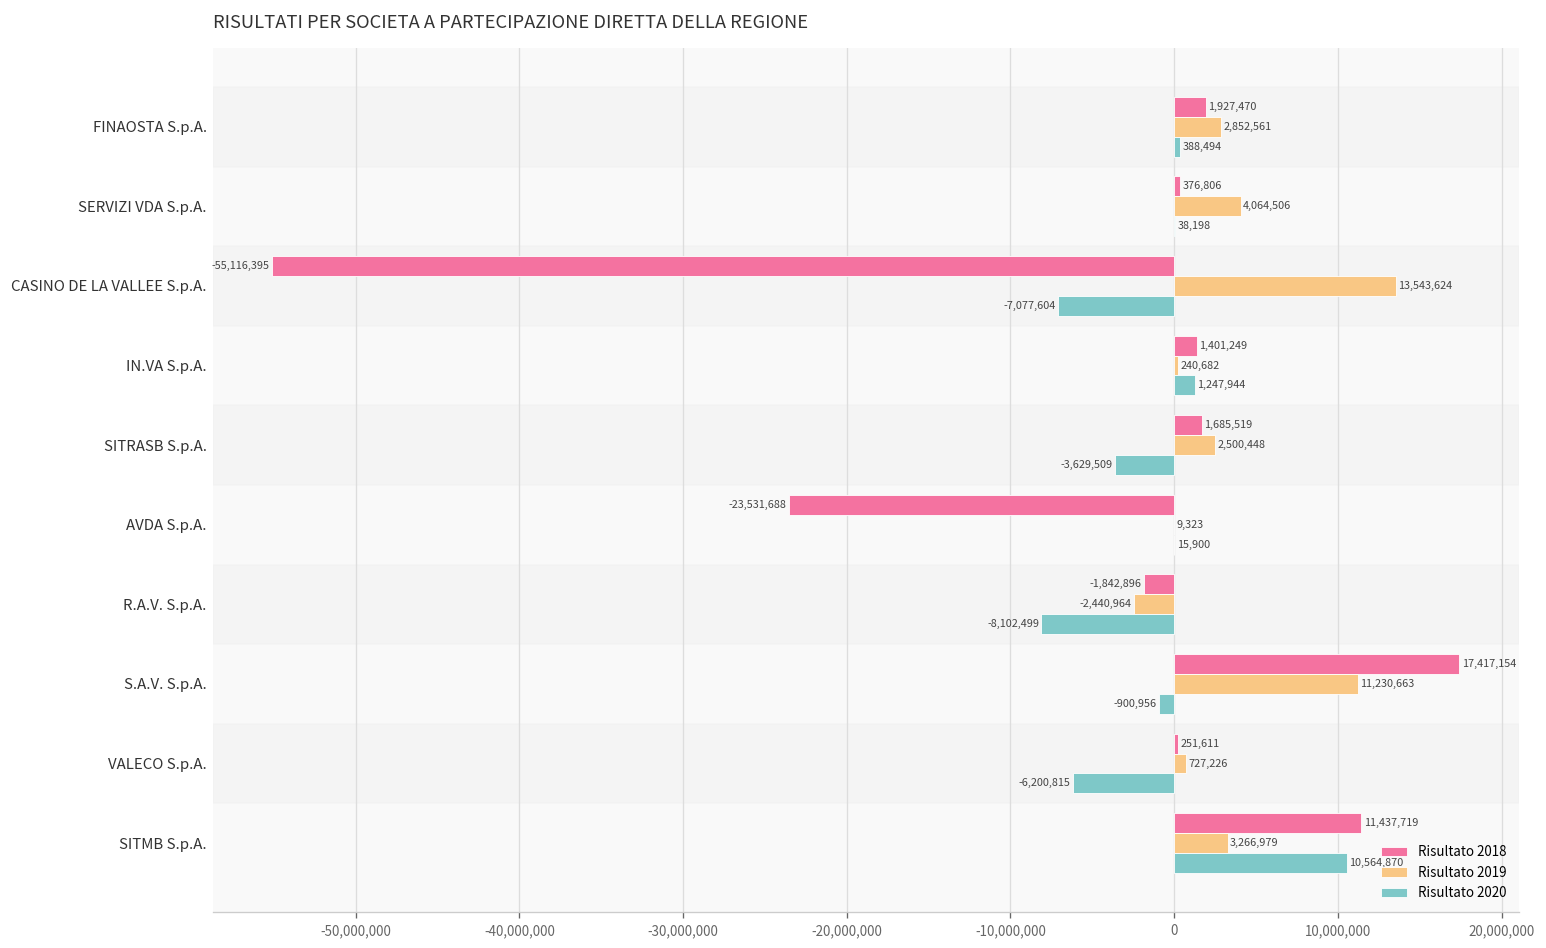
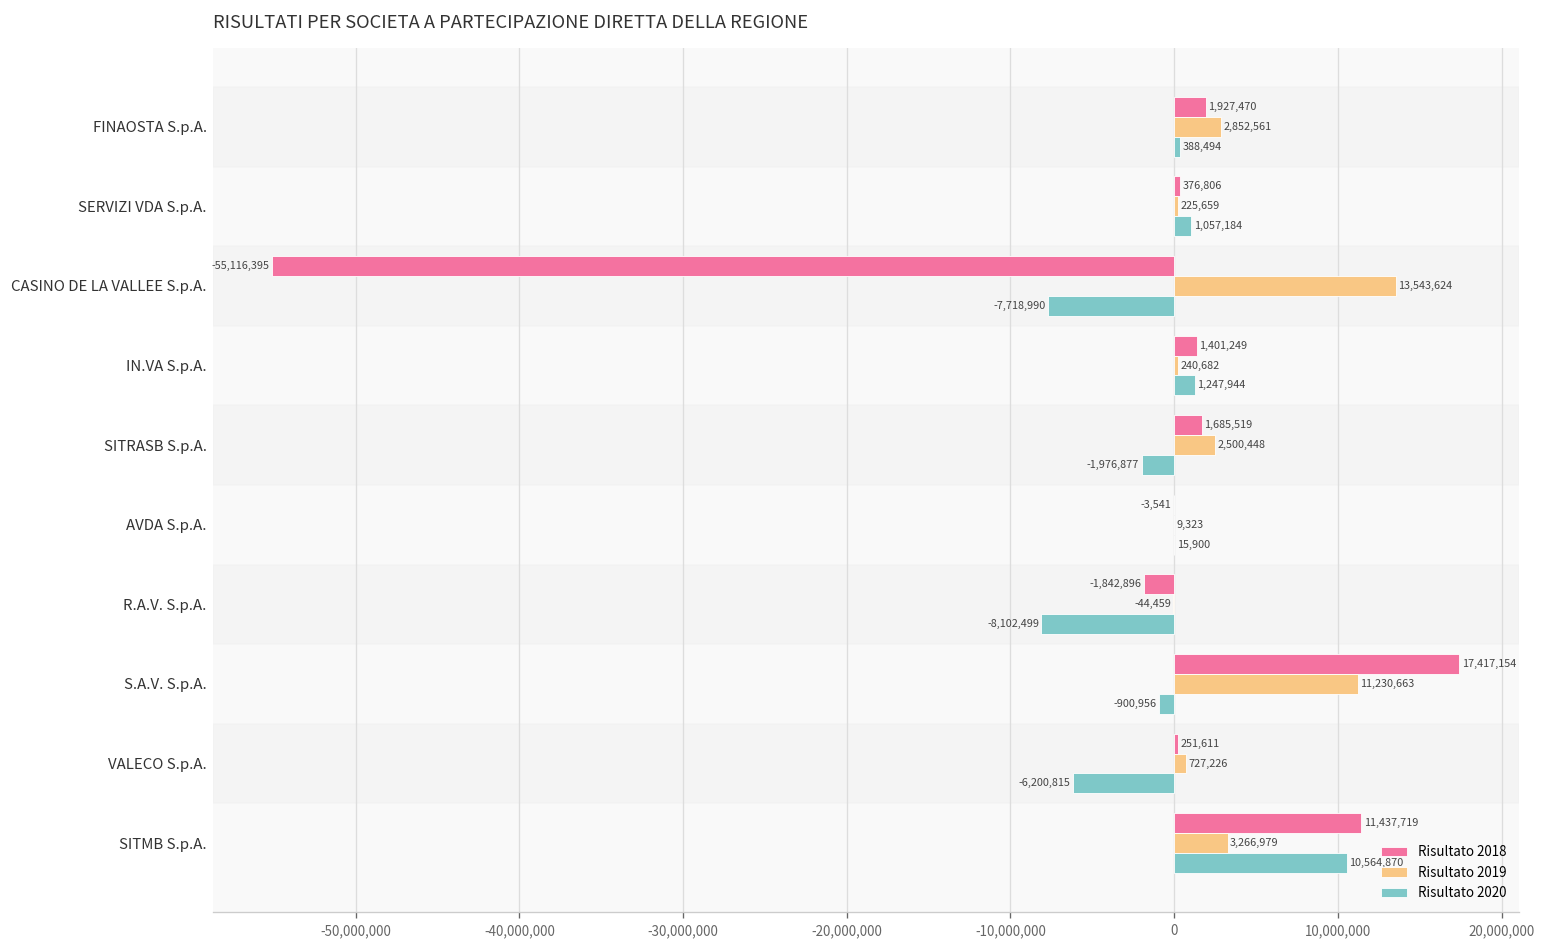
Risultato 2019, SERVIZI VDA S.p.A.: 4,064,506 -> 225,659
Risultato 2020, SERVIZI VDA S.p.A.: 38,198 -> 1,057,184
Risultato 2020, CASINO DE LA VALLEE S.p.A.: -7,077,604 -> -7,718,990
Risultato 2020, SITRASB S.p.A.: -3,629,509 -> -1,976,877
Risultato 2018, AVDA S.p.A.: -23,531,688 -> -3,541
Risultato 2019, R.A.V. S.p.A.: -2,440,964 -> -44,459
